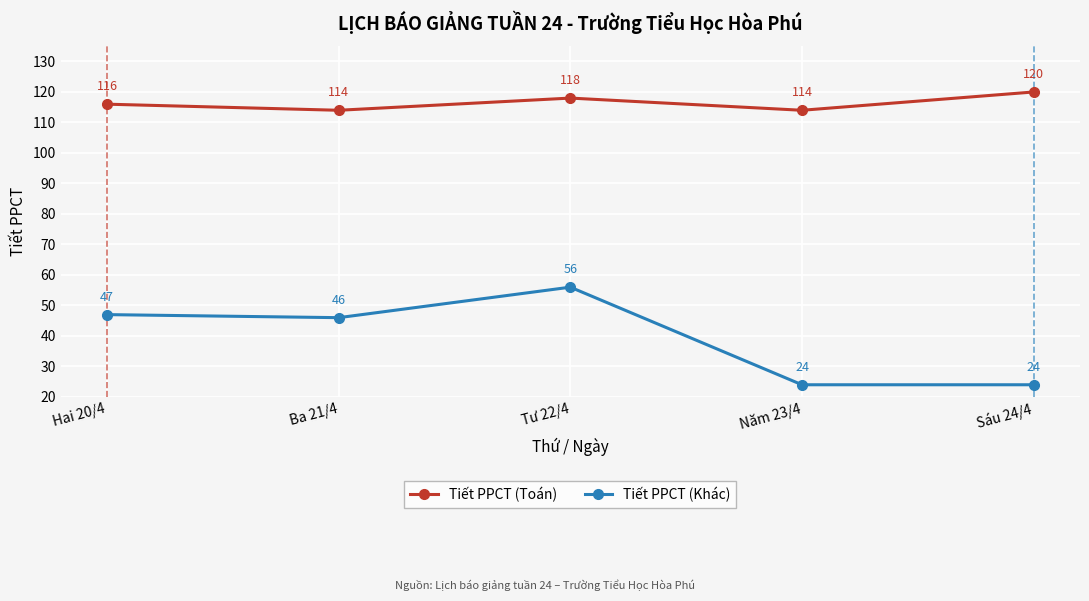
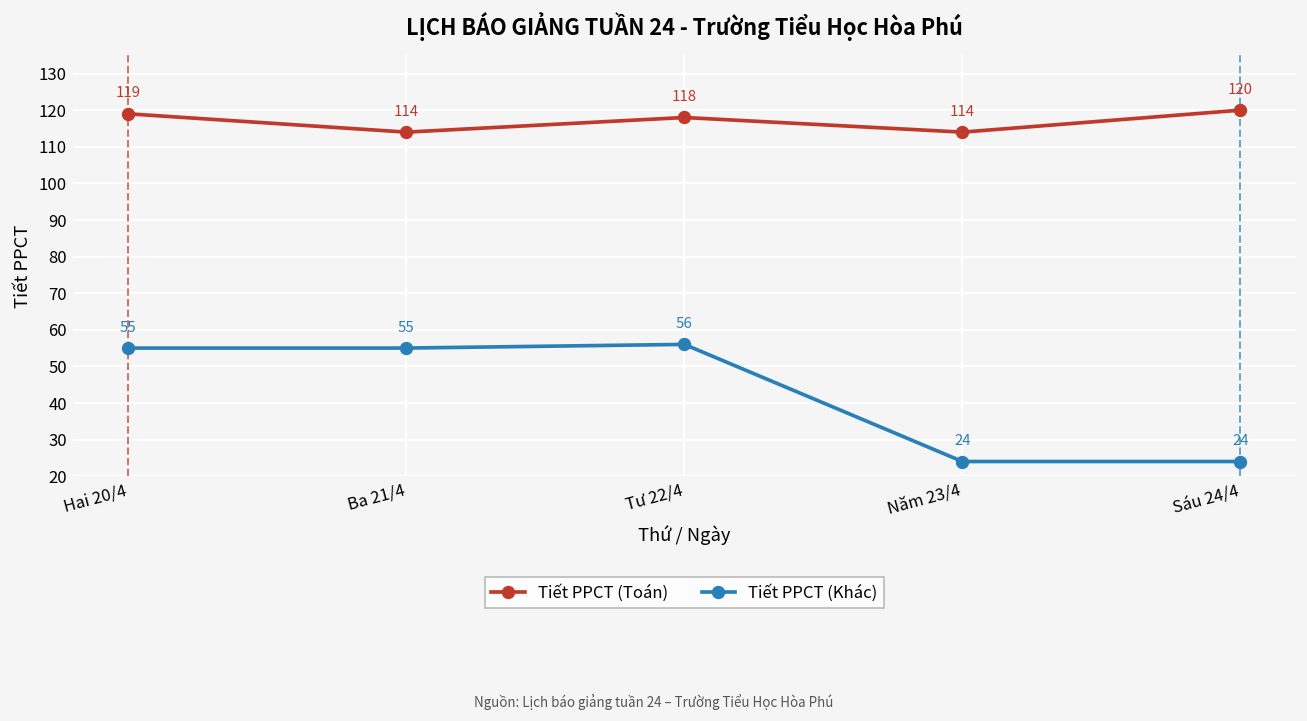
Tiết PPCT (Toán), Hai 20/4: 116 -> 119
Tiết PPCT (Khác), Hai 20/4: 47 -> 55
Tiết PPCT (Khác), Ba 21/4: 46 -> 55
